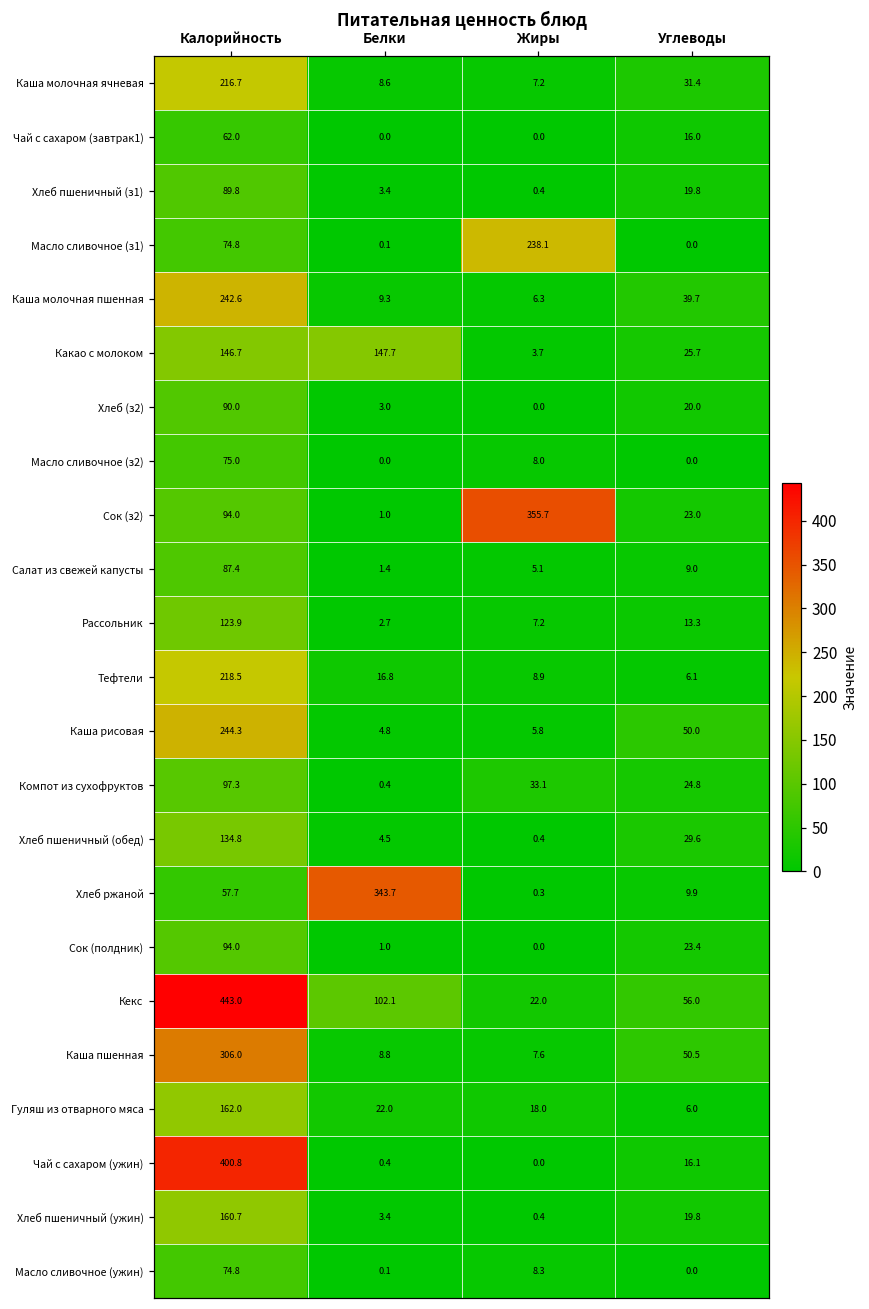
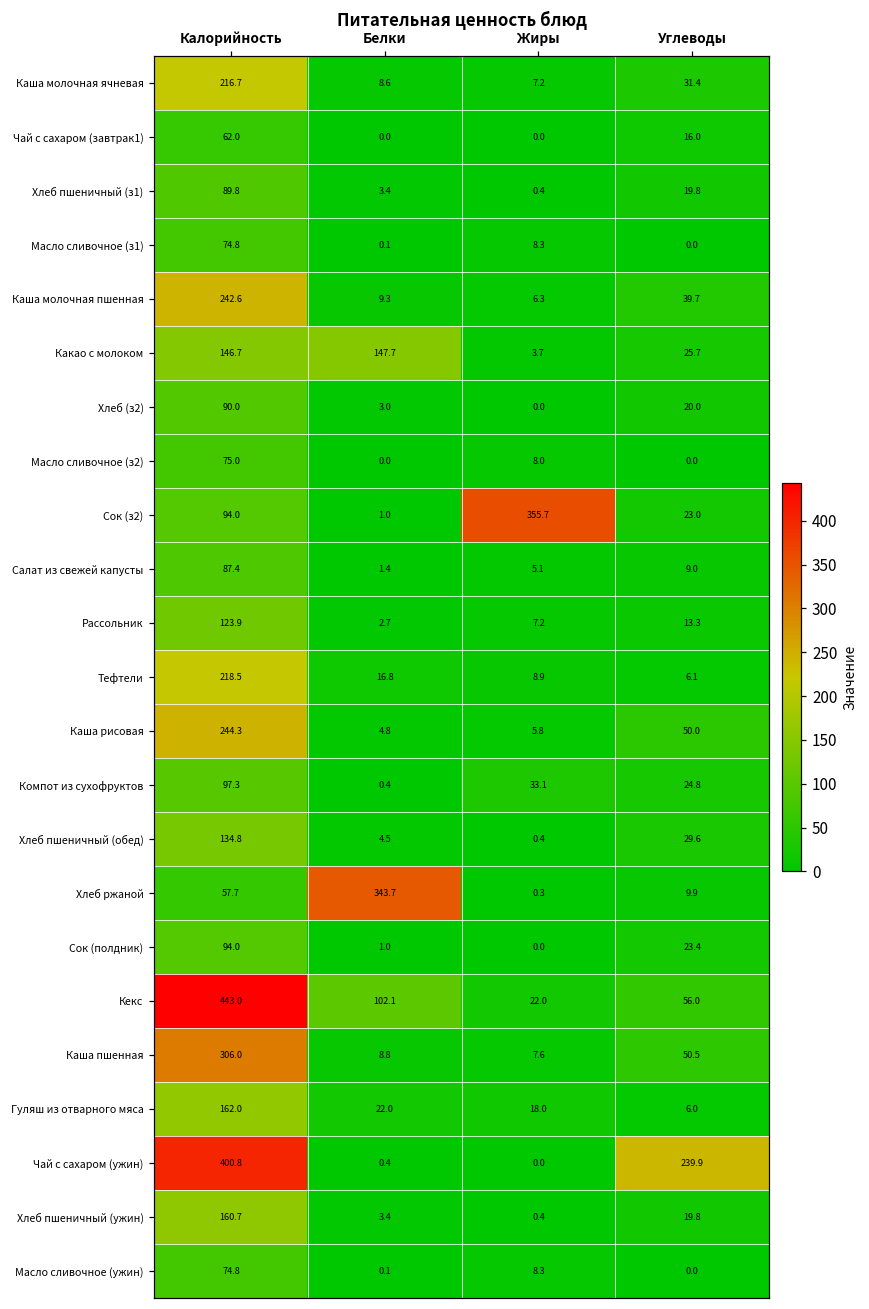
Масло сливочное (з1), Жиры: 238.1 -> 8.3
Чай с сахаром (ужин), Углеводы: 16.1 -> 239.9
